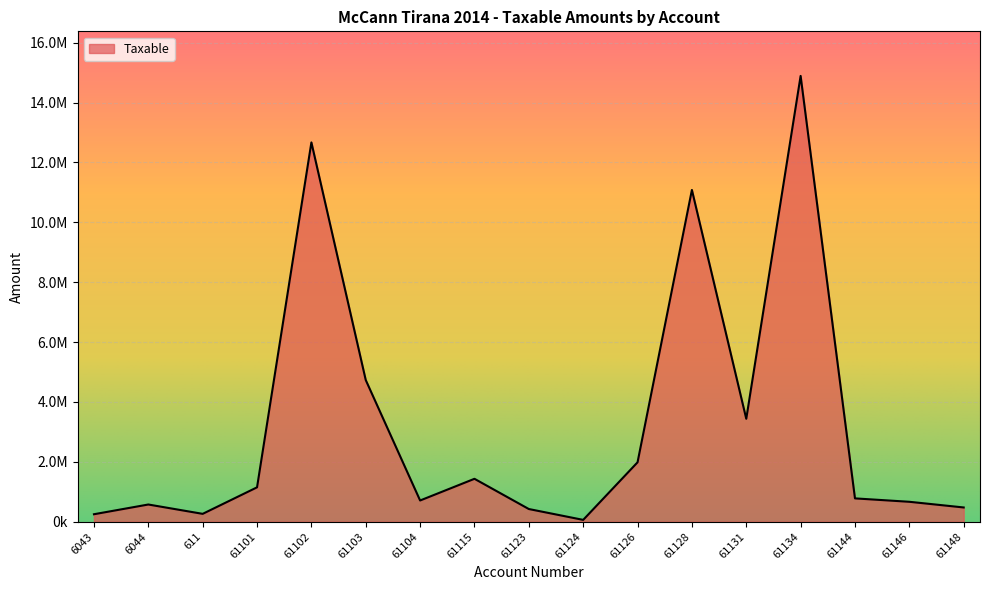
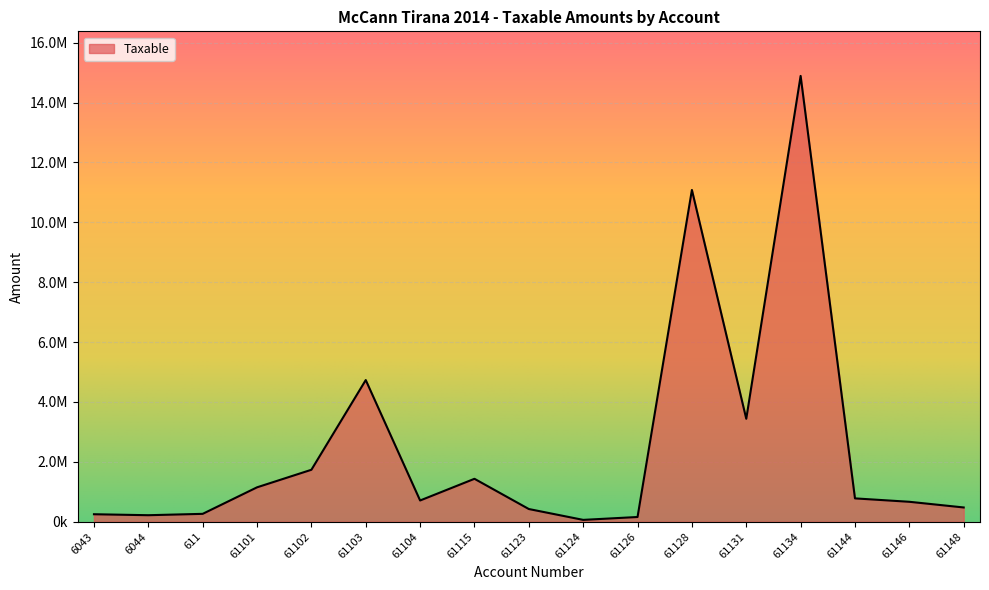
6044: 600000 -> 200000
61102: 12700000 -> 1700000
61126: 2000000 -> 200000
